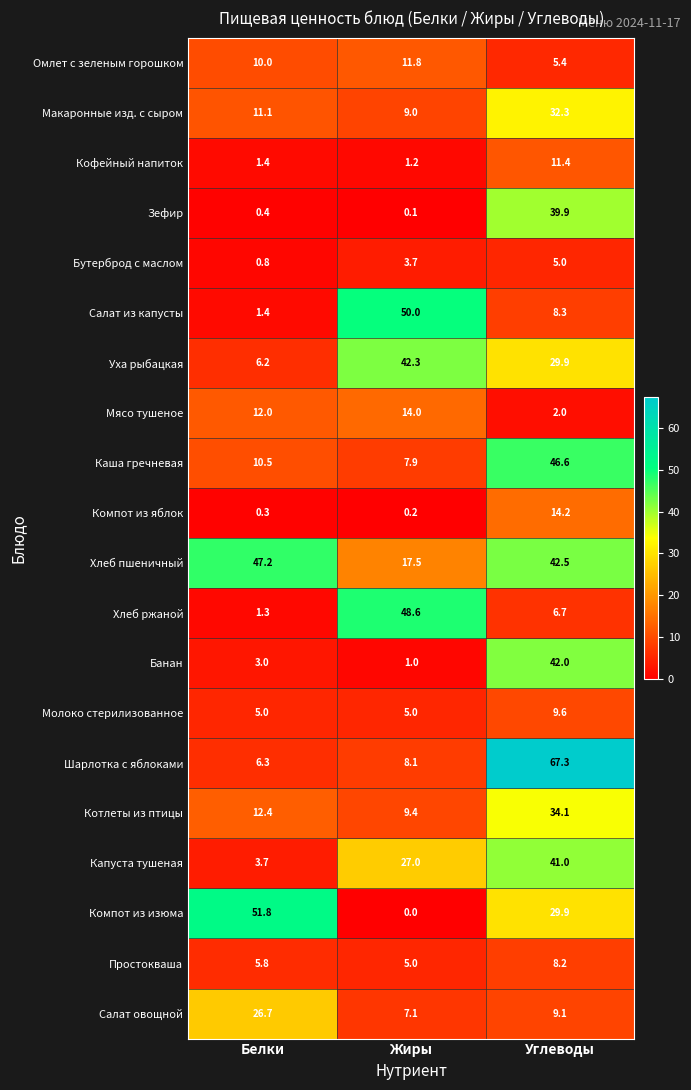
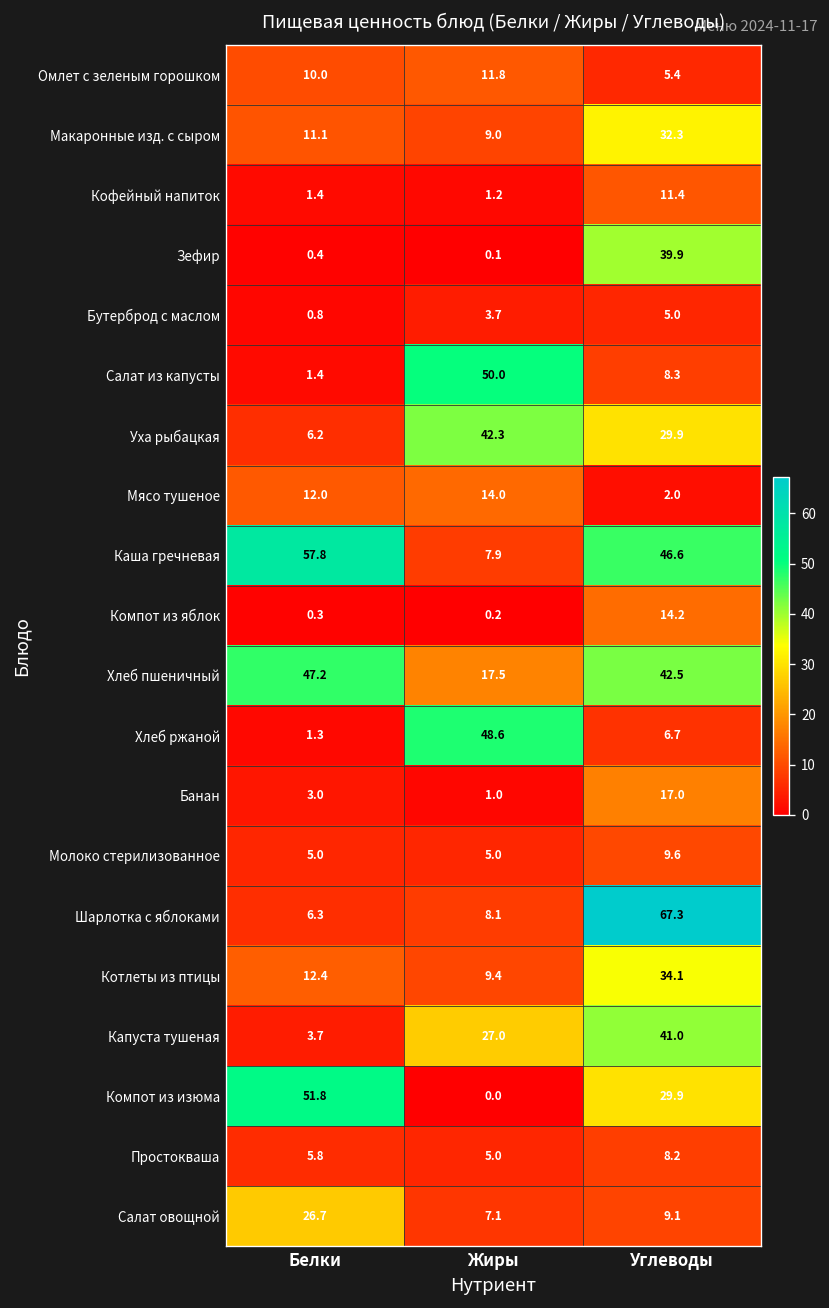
Каша гречневая, Белки: 10.5 -> 57.8
Банан, Углеводы: 42.0 -> 17.0
